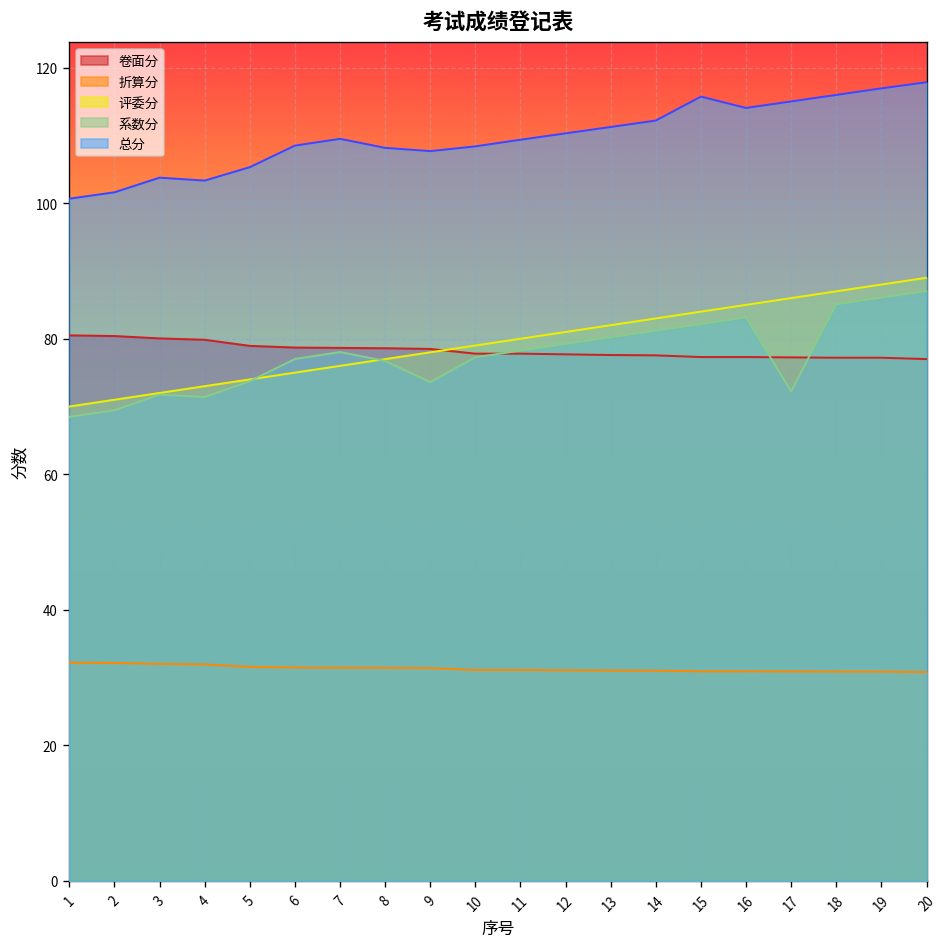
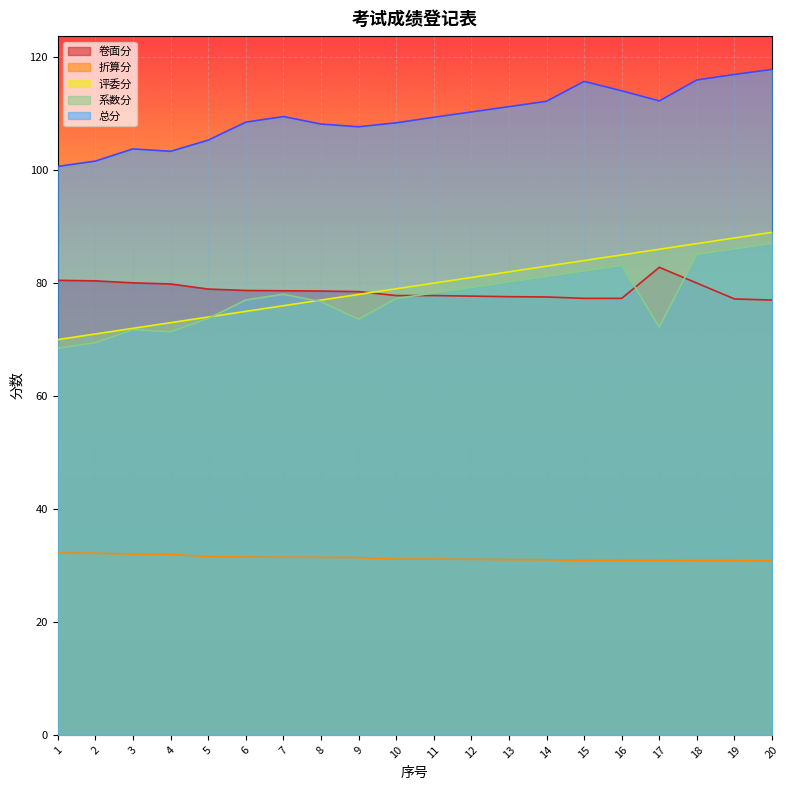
卷面分, 17: 77 -> 83
总分, 17: 115 -> 112
卷面分, 18: 77 -> 80
